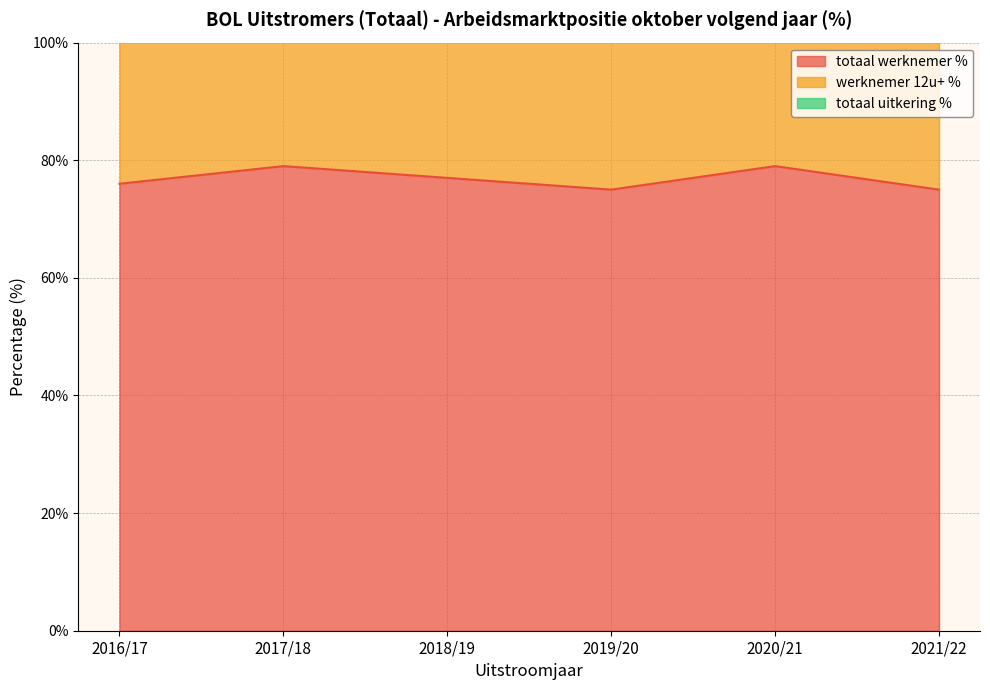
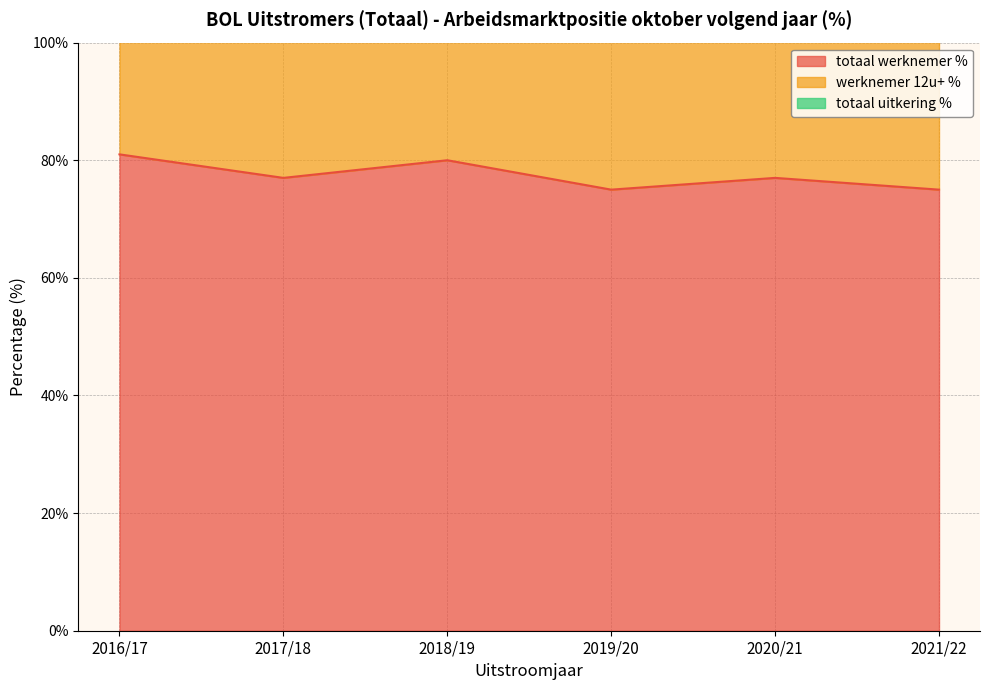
totaal werknemer %, 2016/17: 76% -> 81%
totaal werknemer %, 2017/18: 79% -> 77%
totaal werknemer %, 2018/19: 77% -> 80%
totaal werknemer %, 2020/21: 79% -> 77%
